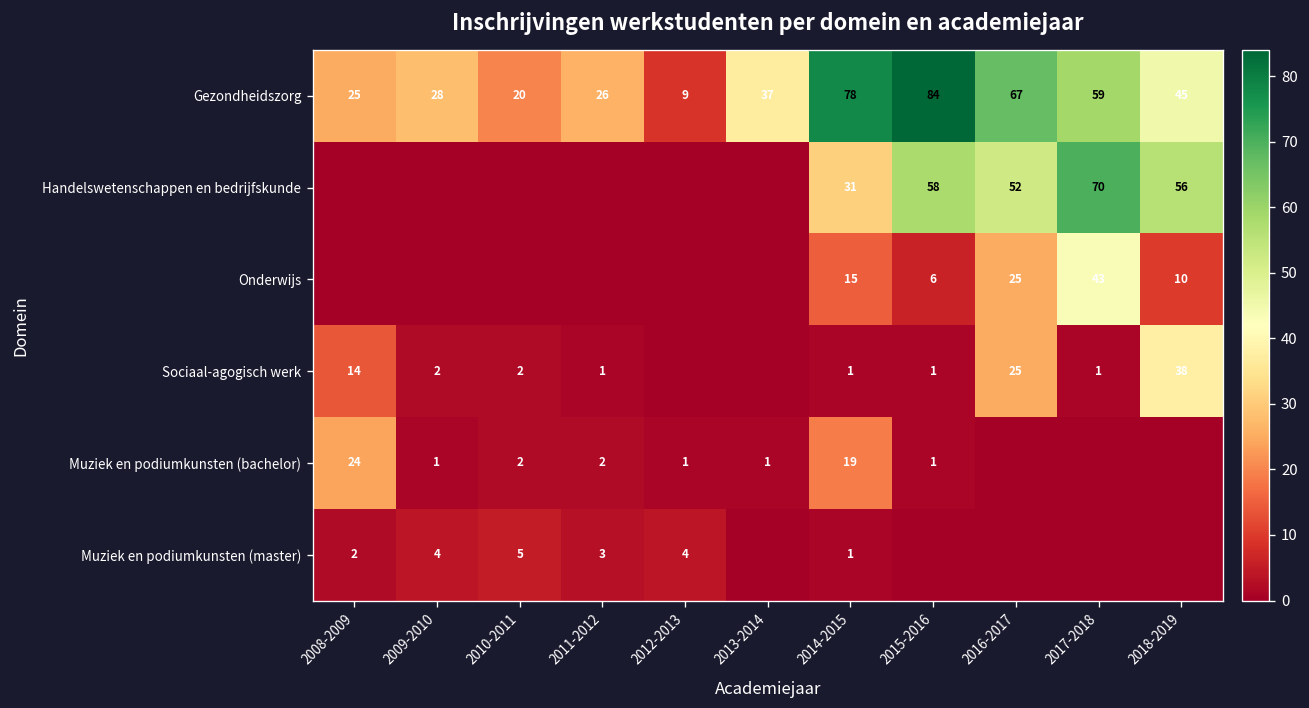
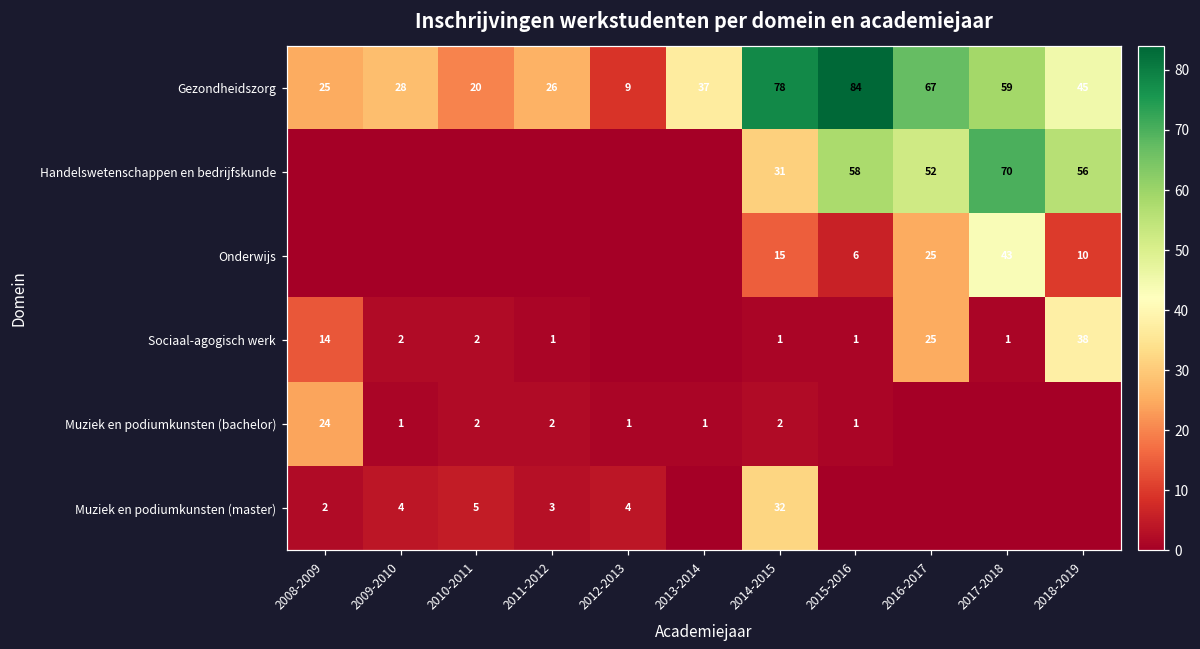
Muziek en podiumkunsten (bachelor), 2014-2015: 19 -> 2
Muziek en podiumkunsten (master), 2014-2015: 1 -> 32
